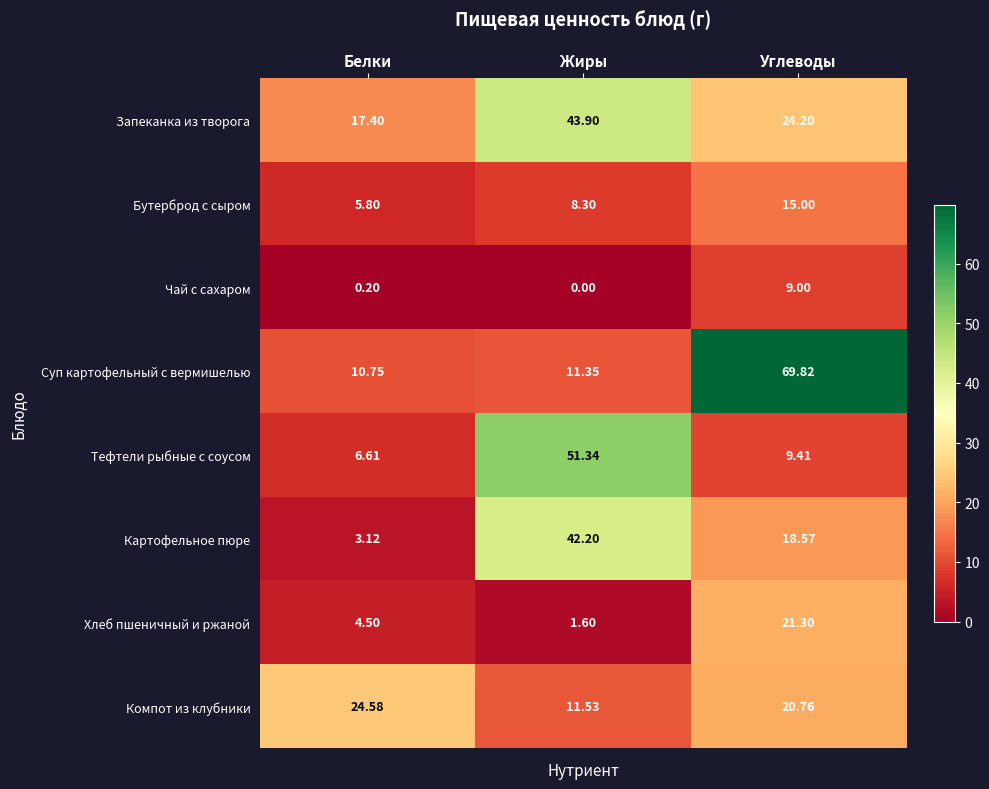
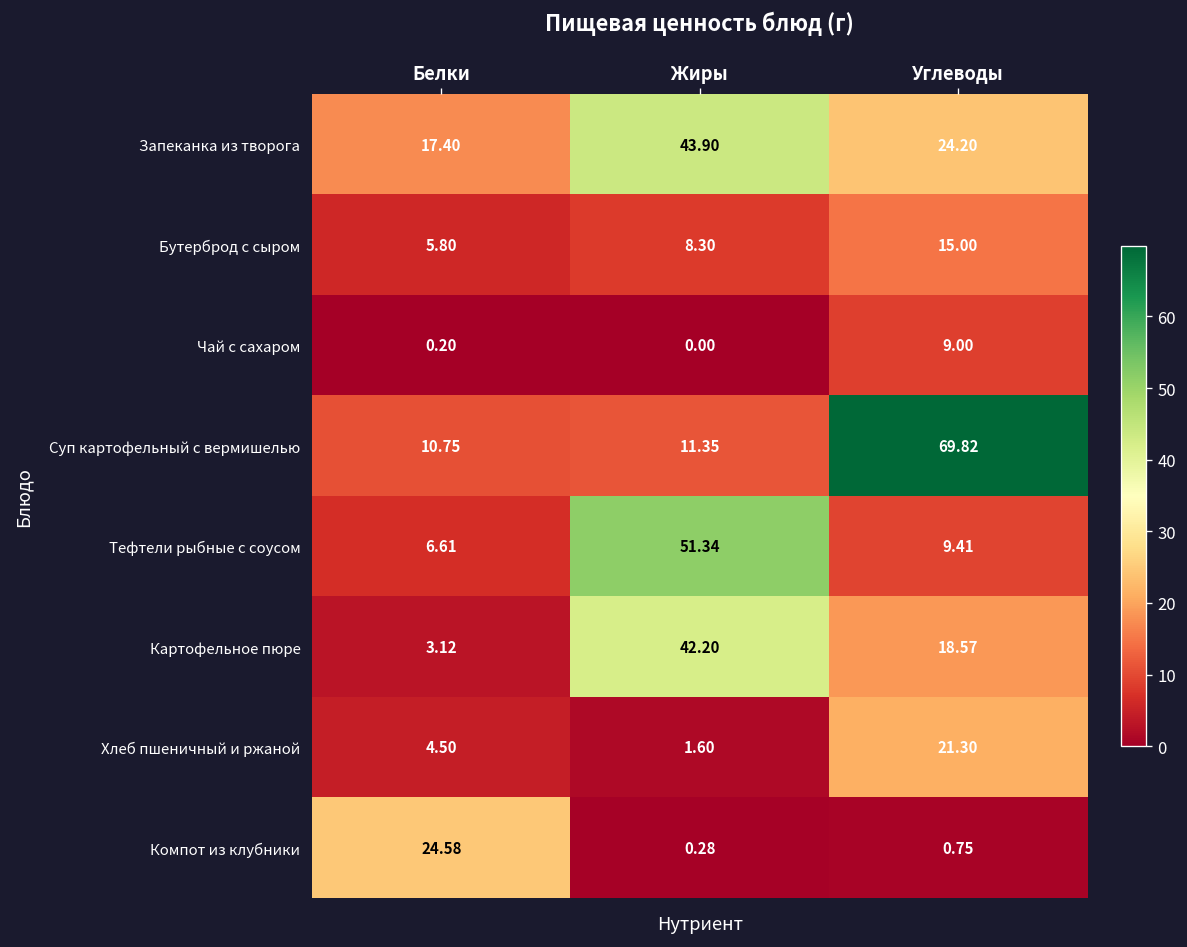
Компот из клубники, Жиры: 11.53 -> 0.28
Компот из клубники, Углеводы: 20.76 -> 0.75
